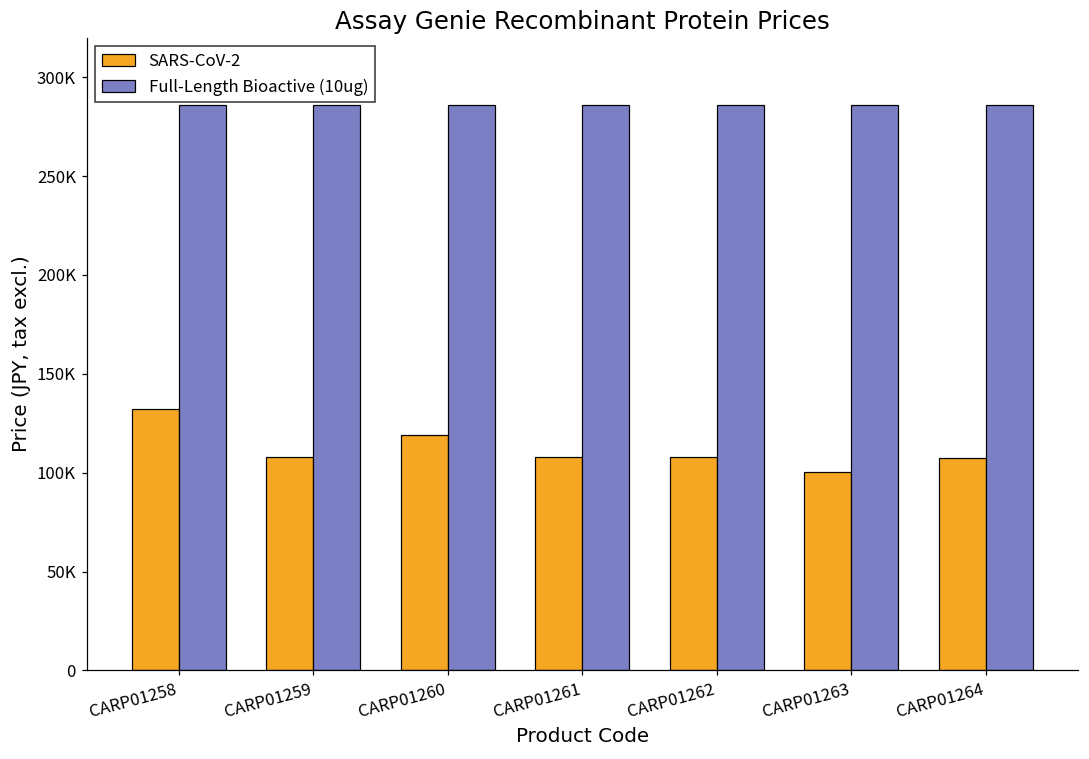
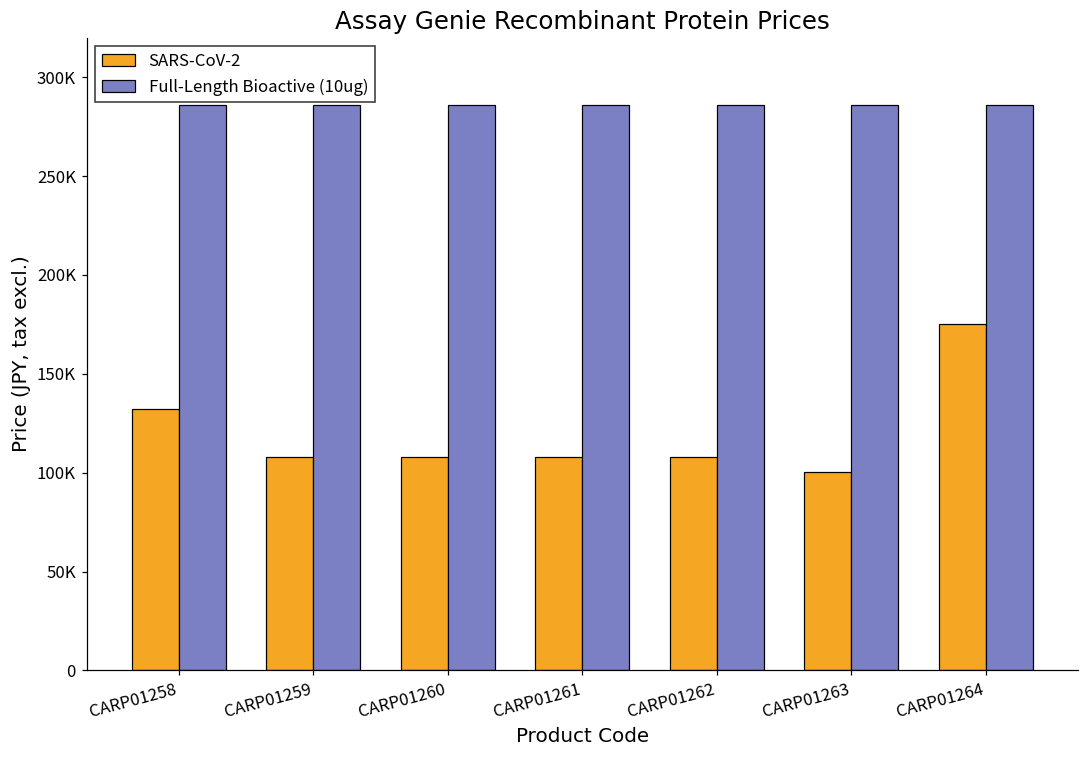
SARS-CoV-2, CARP01260: 119000 -> 108000
SARS-CoV-2, CARP01264: 108000 -> 175000
